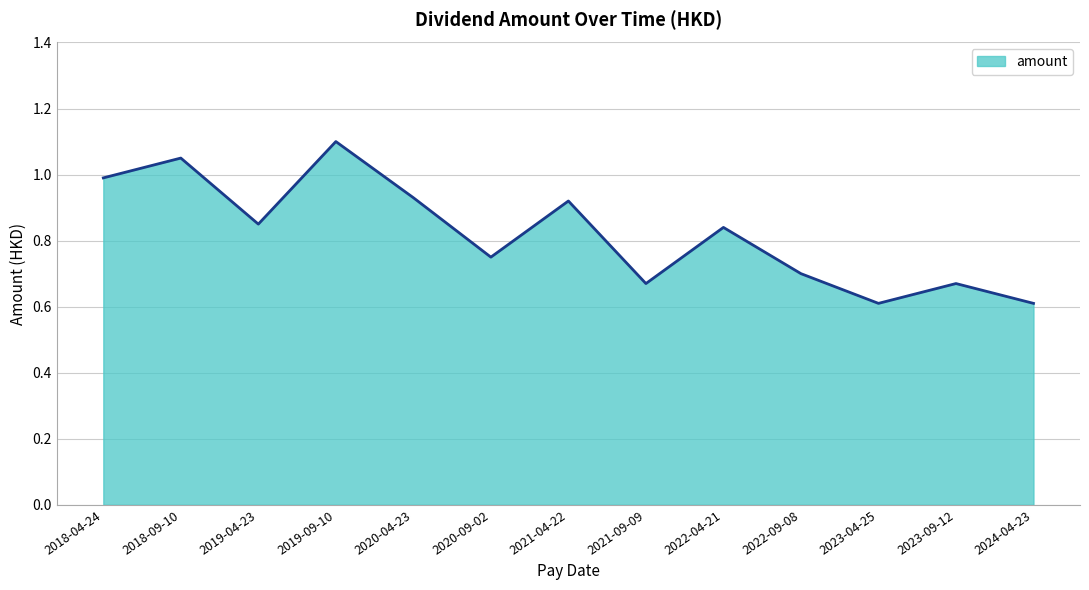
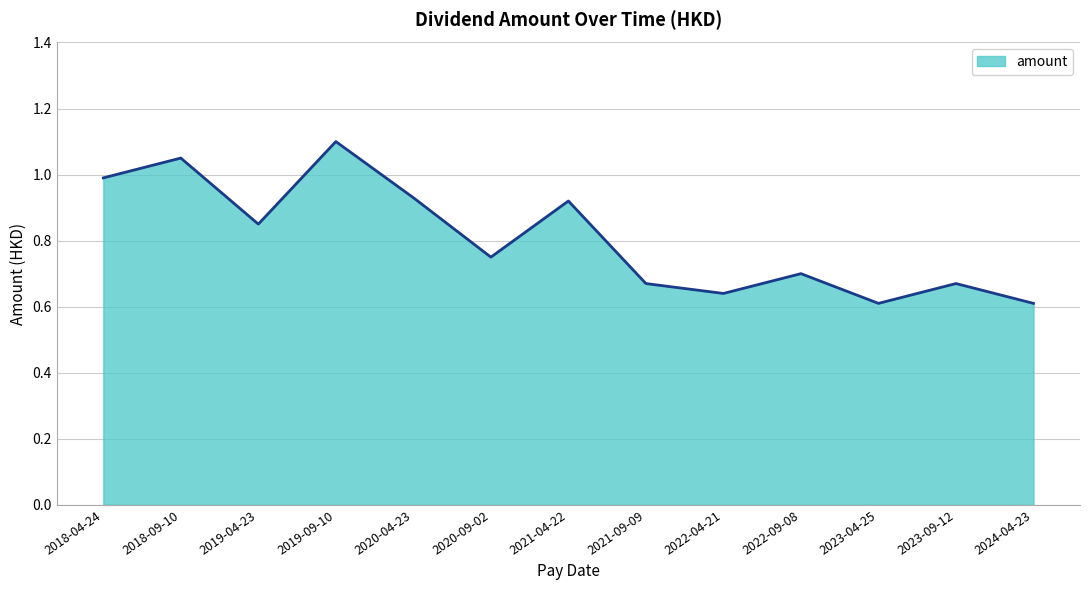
2022-04-21: 0.84 -> 0.64
